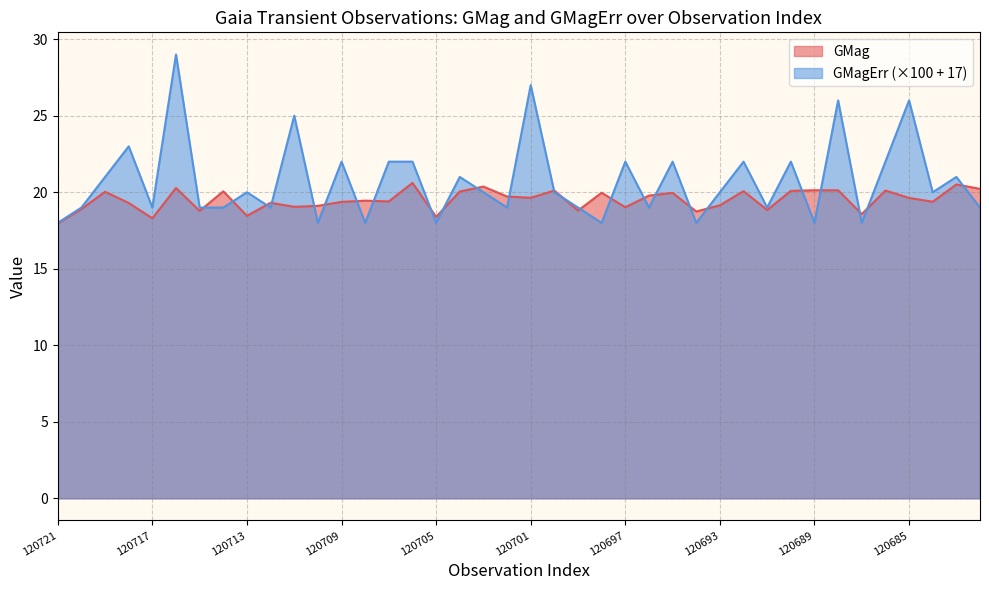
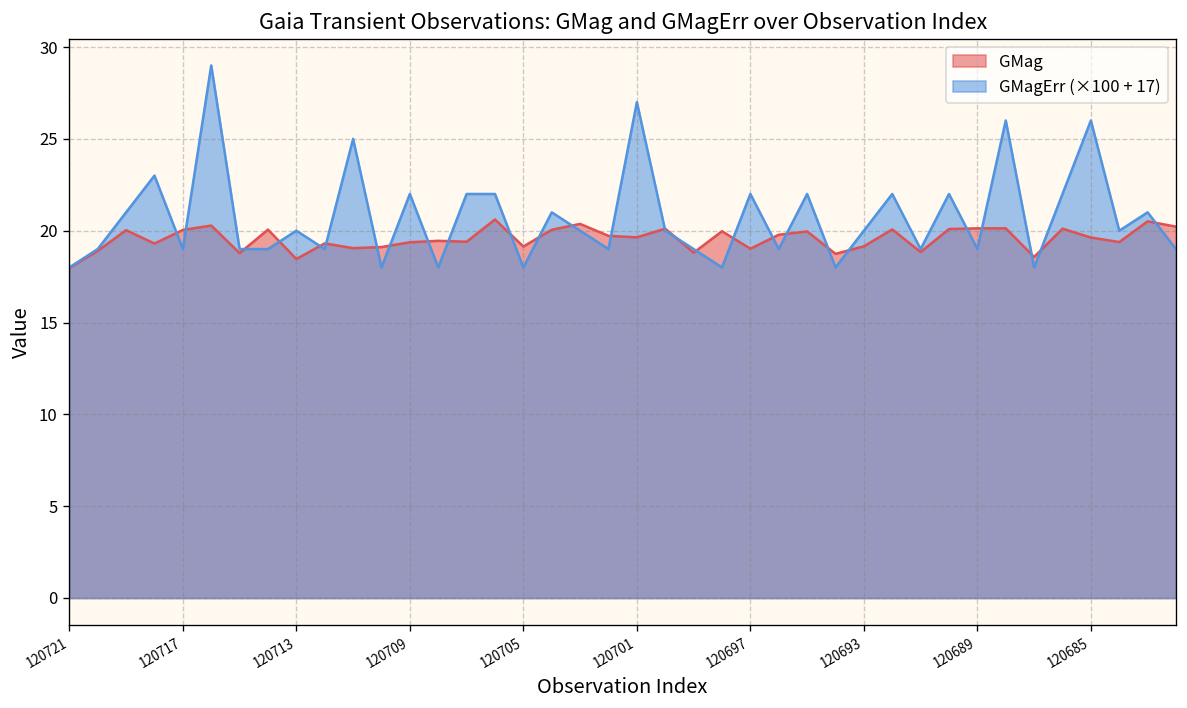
GMag, 120717: 18.3 -> 20.0
GMag, 120705: 18.4 -> 19.1
GMagErr (×100 + 17), 120689: 18.0 -> 19.0
